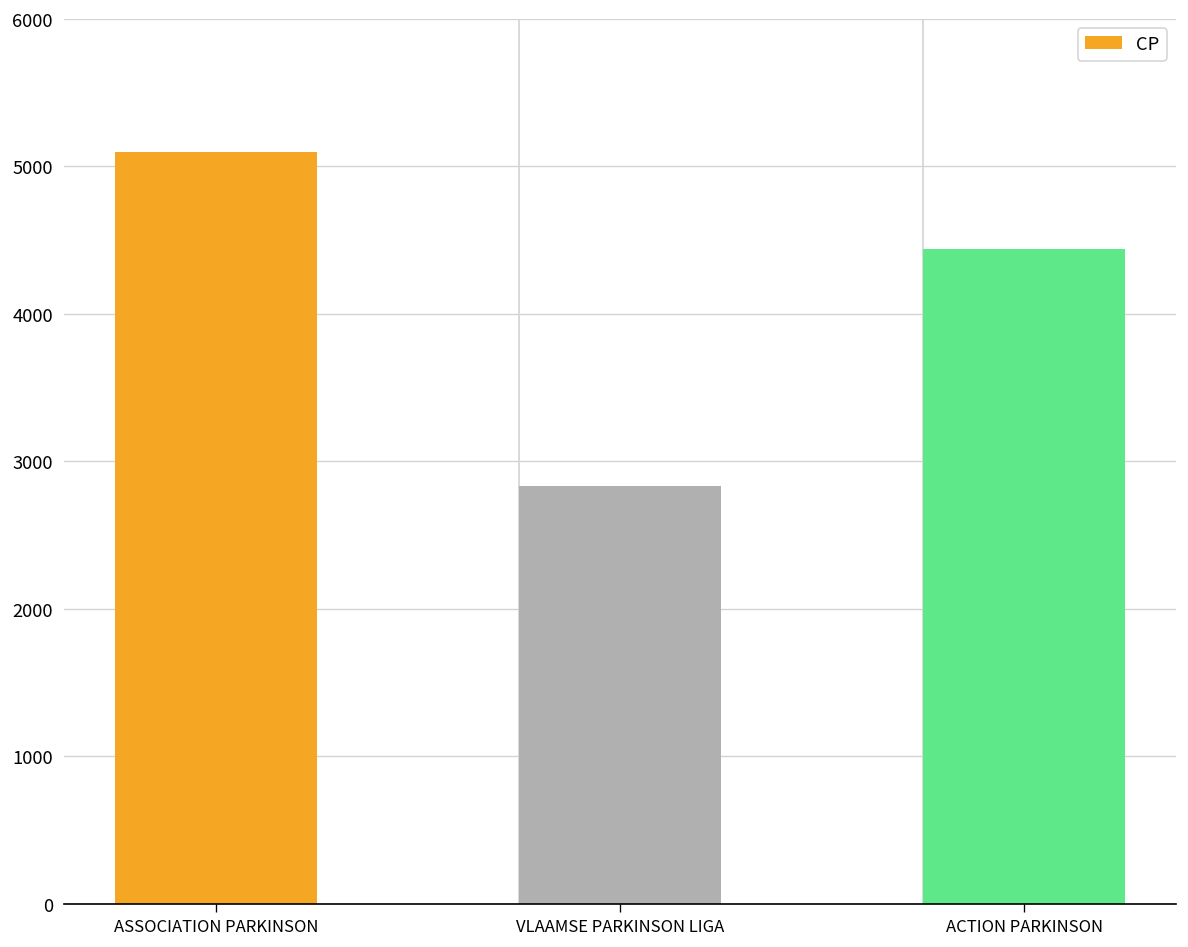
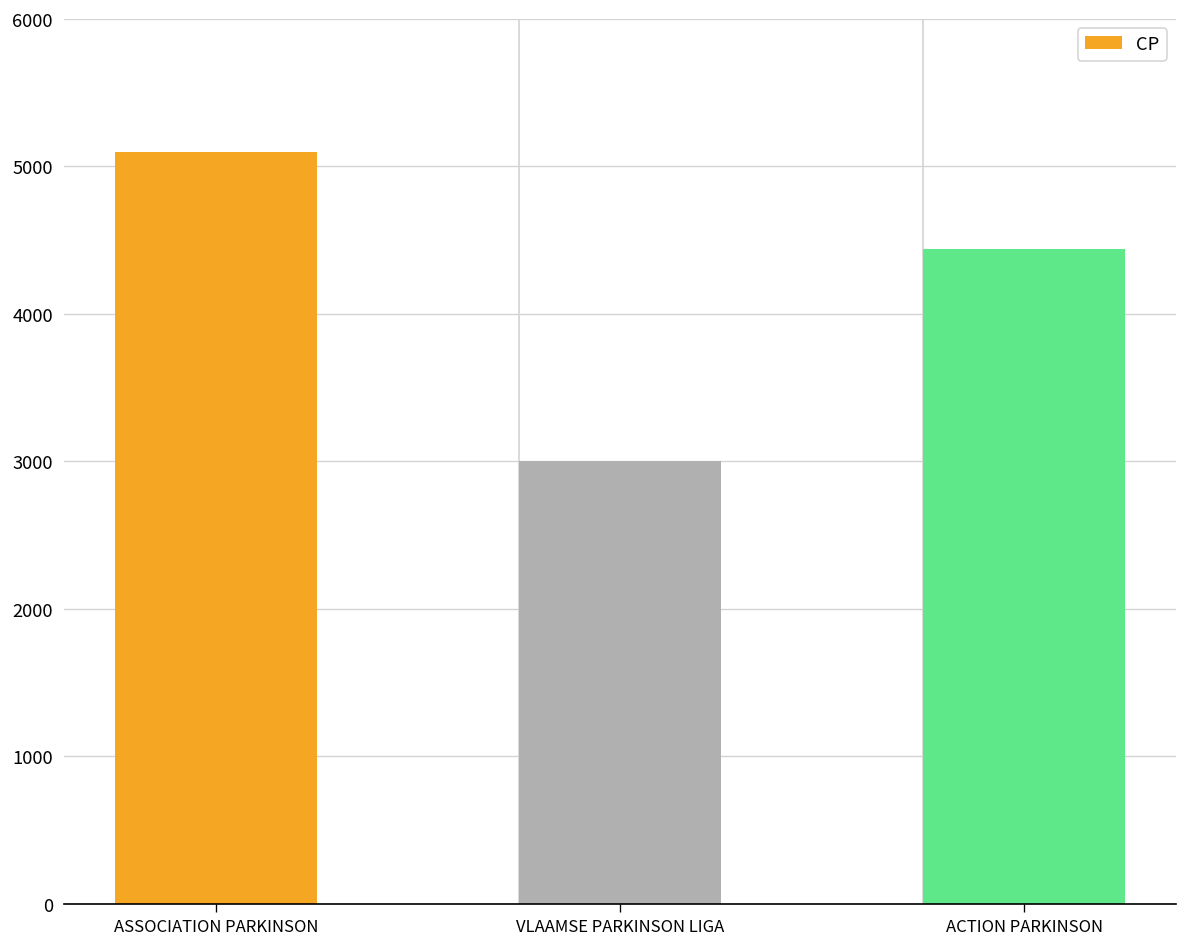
VLAAMSE PARKINSON LIGA: 2830 -> 3000
